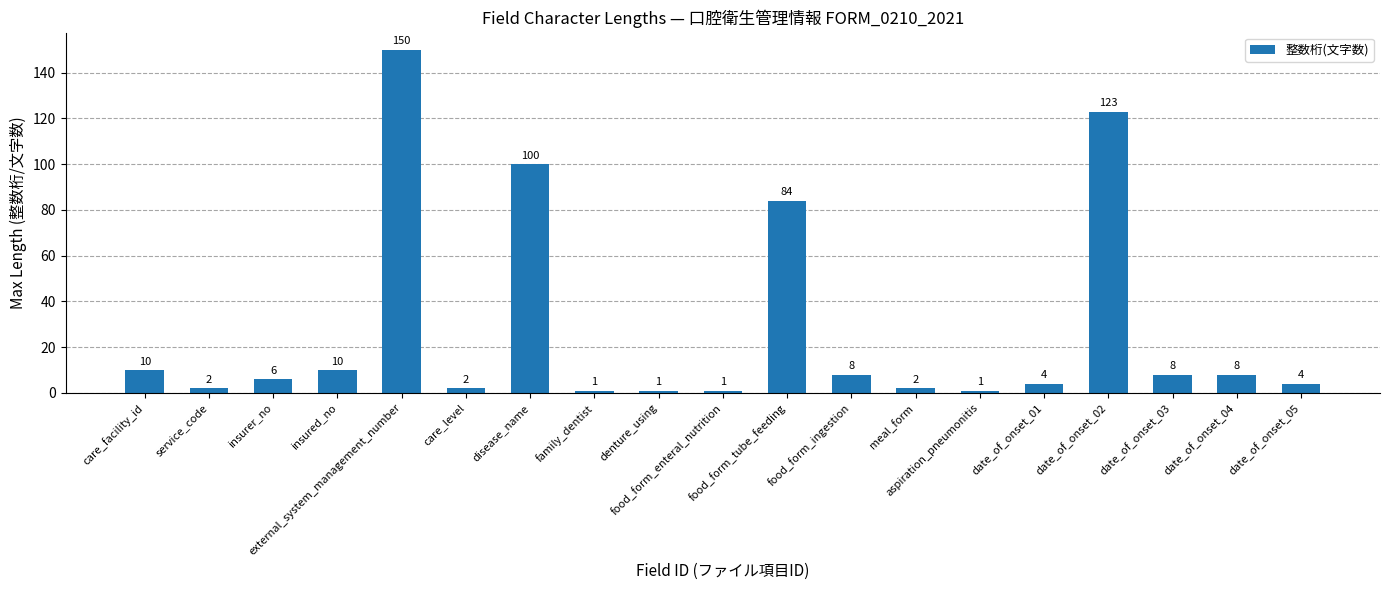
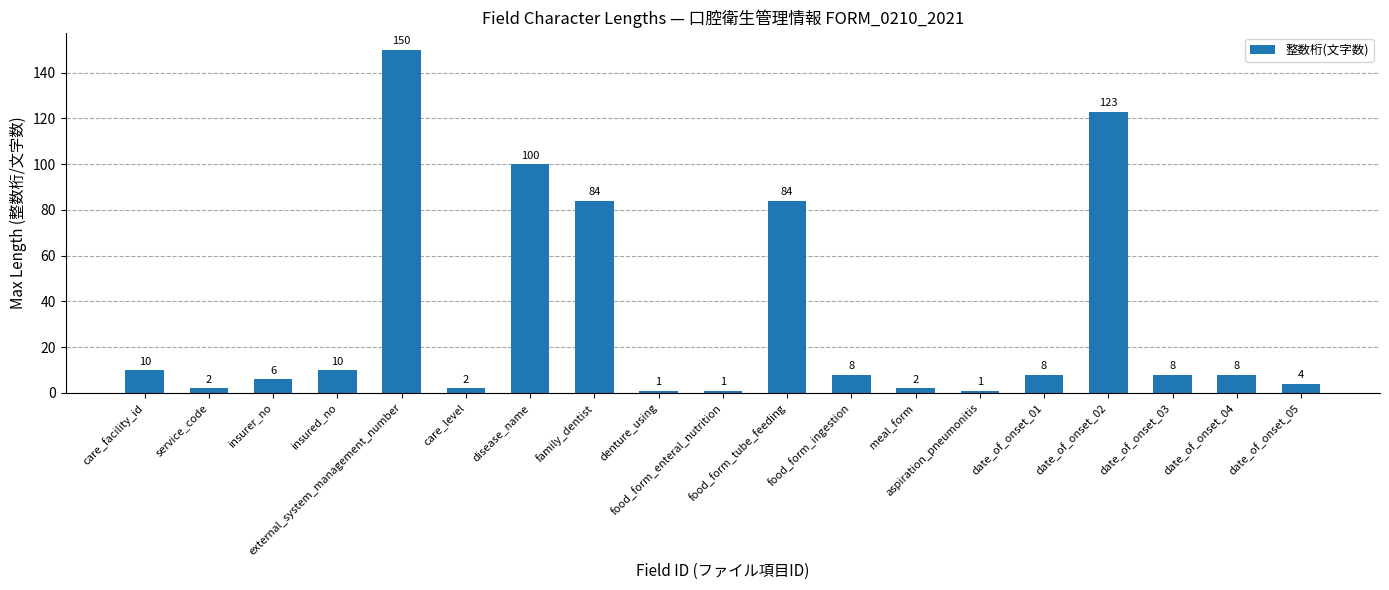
family_dentist: 1 -> 84
date_of_onset_01: 4 -> 8
